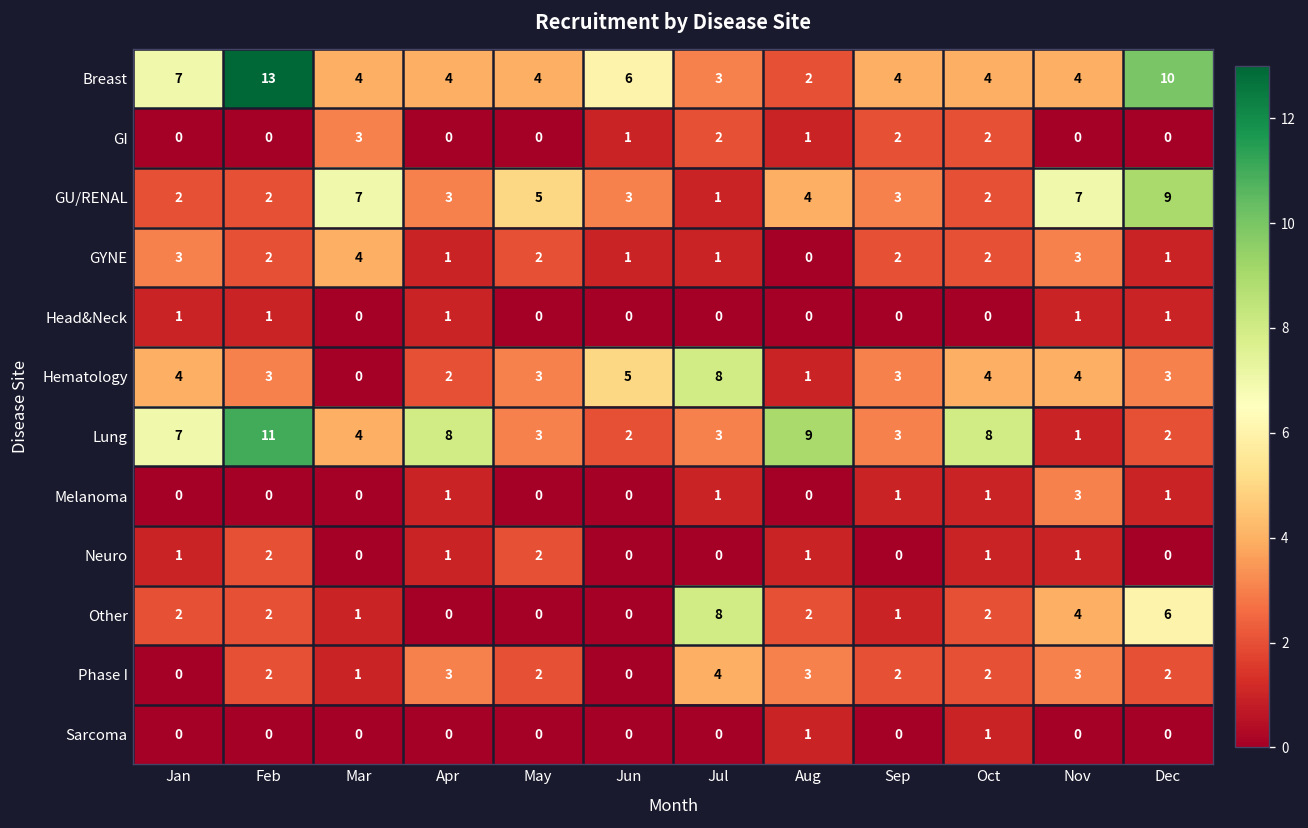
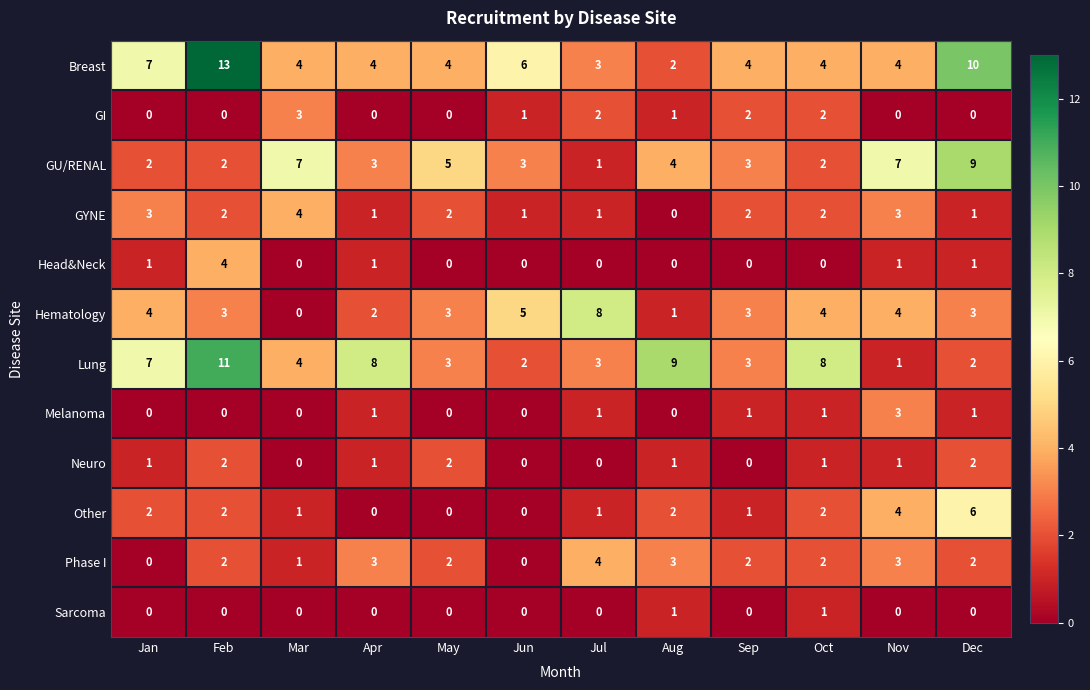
Head&Neck, Feb: 1 -> 4
Neuro, Dec: 0 -> 2
Other, Jul: 8 -> 1
